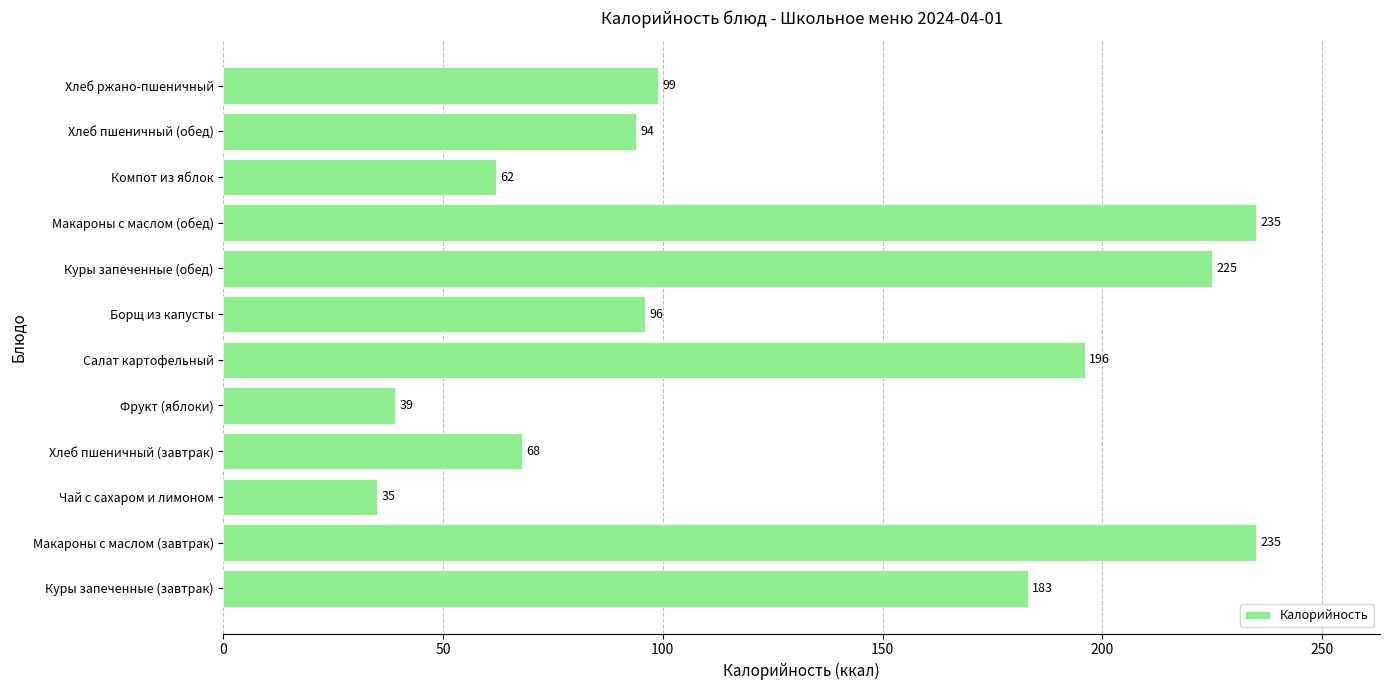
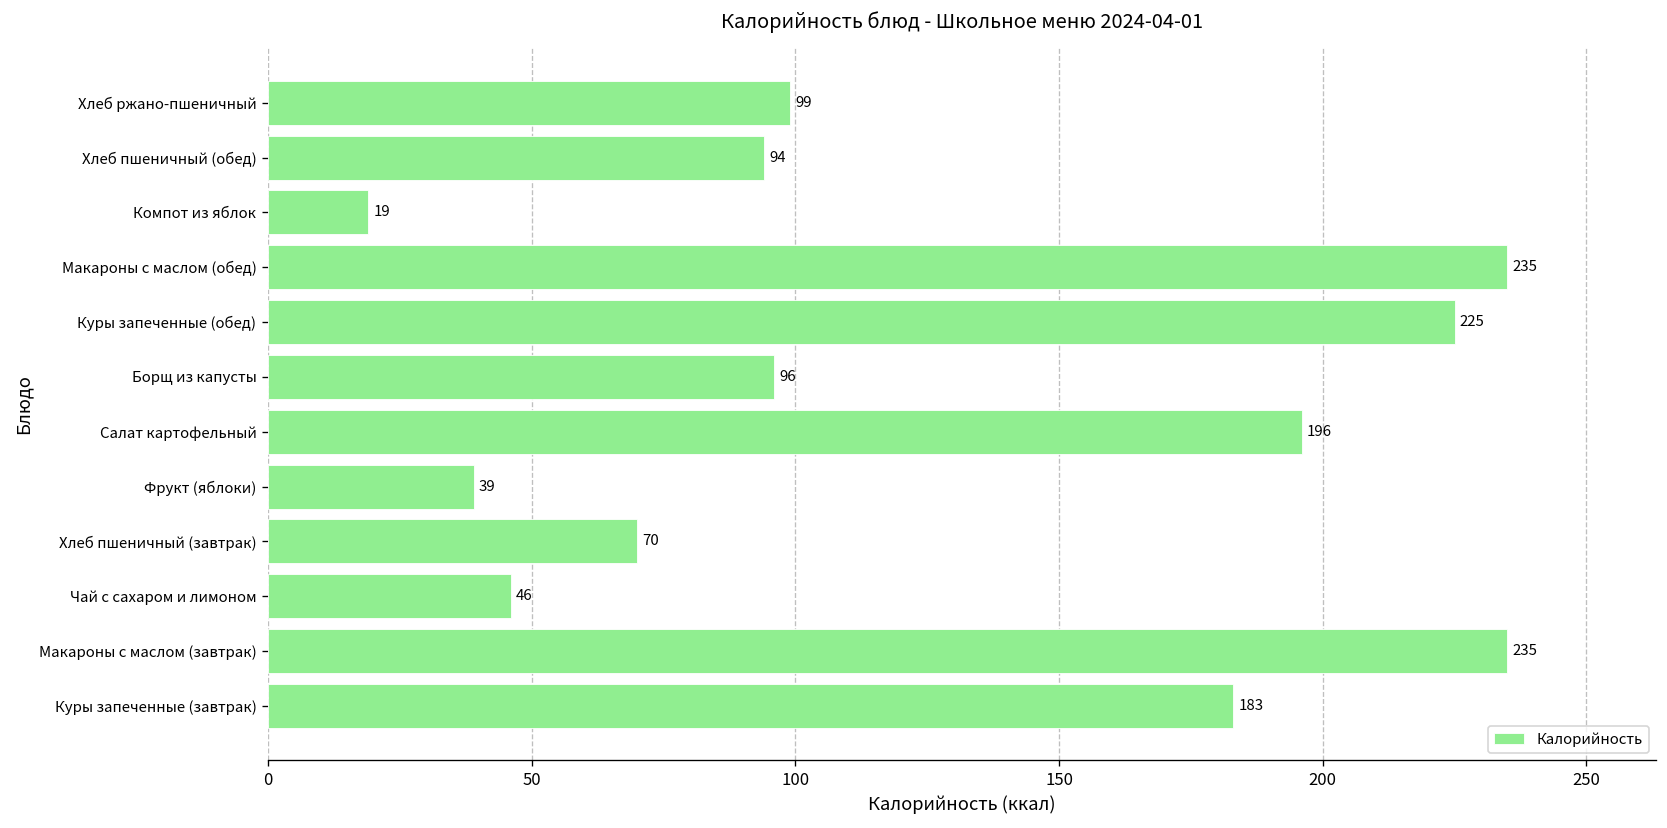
Компот из яблок: 62 -> 19
Хлеб пшеничный (завтрак): 68 -> 70
Чай с сахаром и лимоном: 35 -> 46
